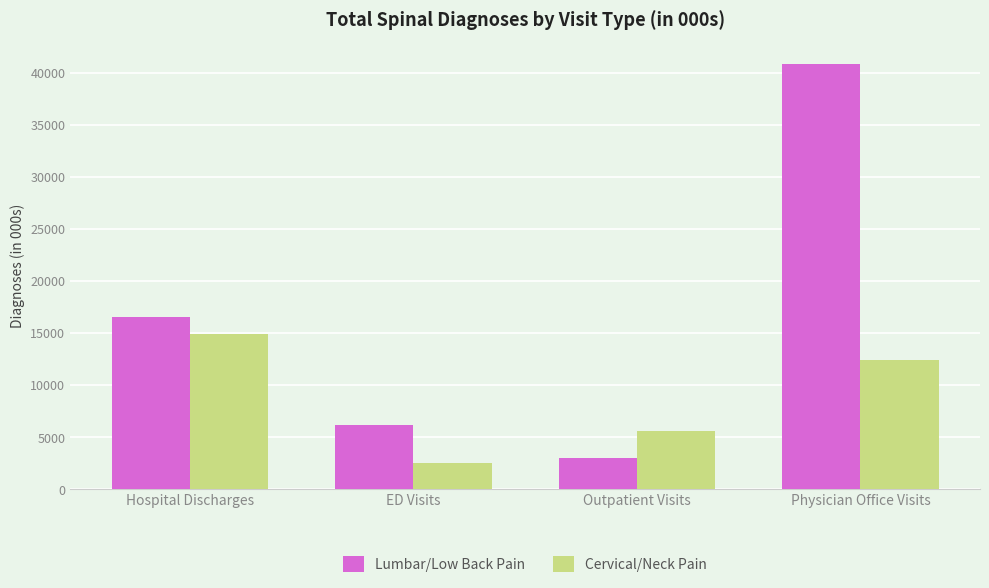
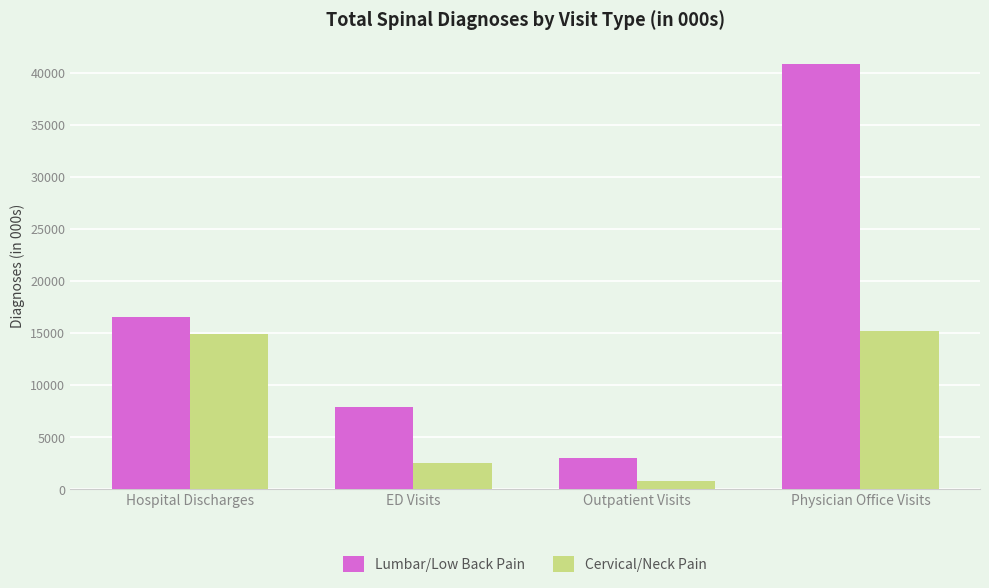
Lumbar/Low Back Pain, ED Visits: 6200 -> 7900
Cervical/Neck Pain, Outpatient Visits: 5600 -> 800
Cervical/Neck Pain, Physician Office Visits: 12400 -> 15200
